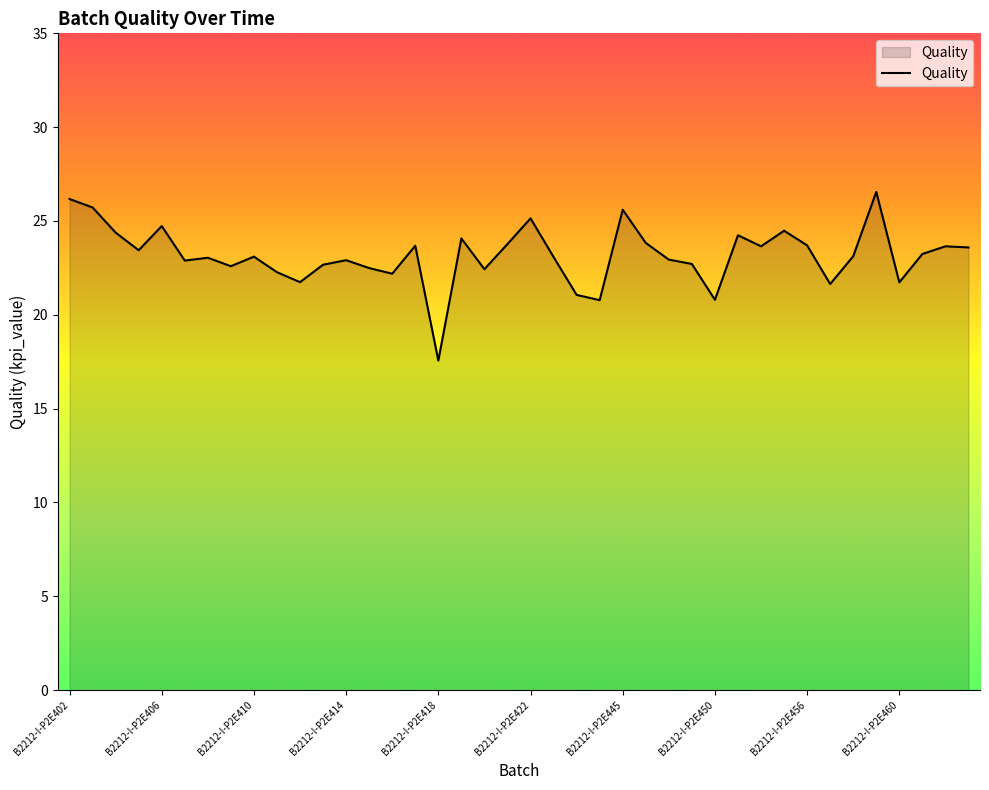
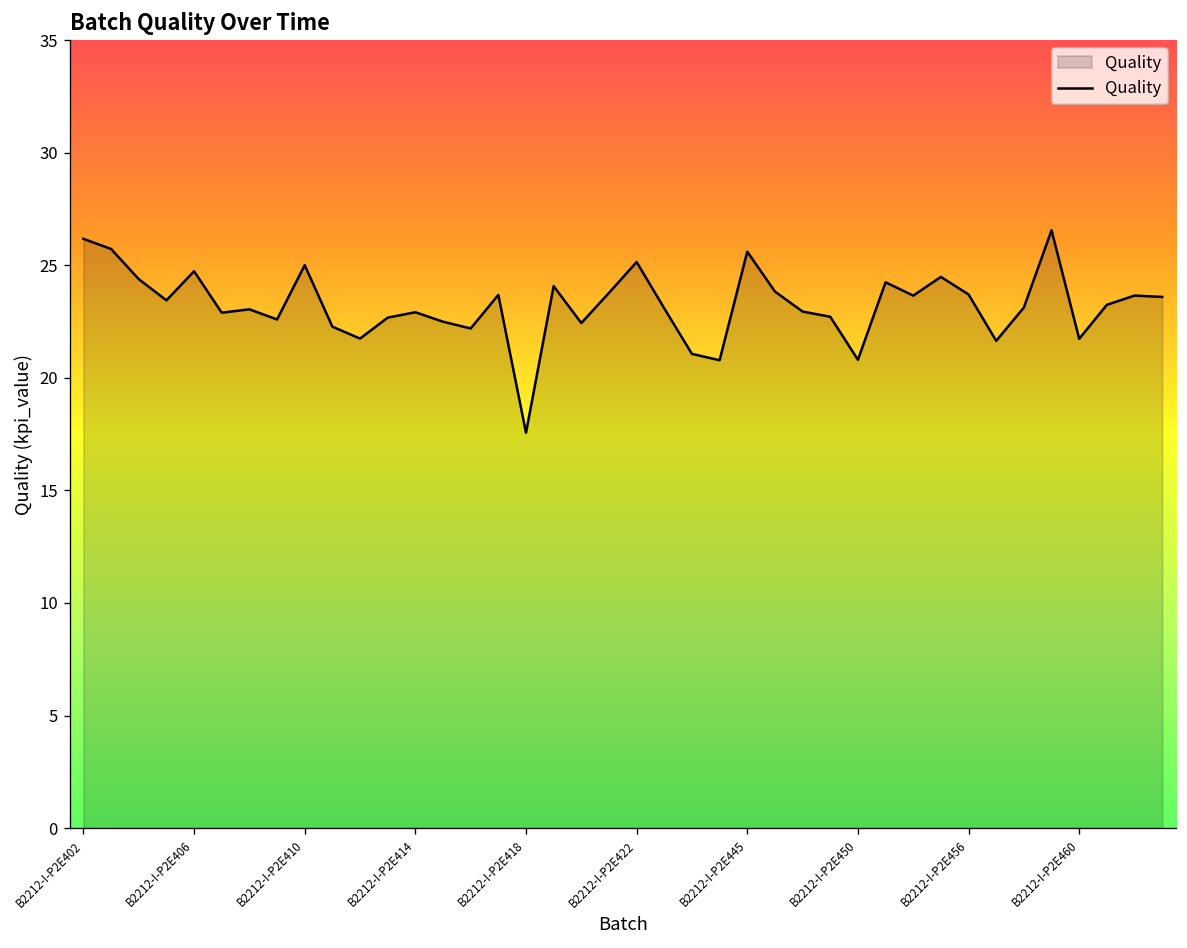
B2212-I-P2E410: 23.1 -> 25.0
